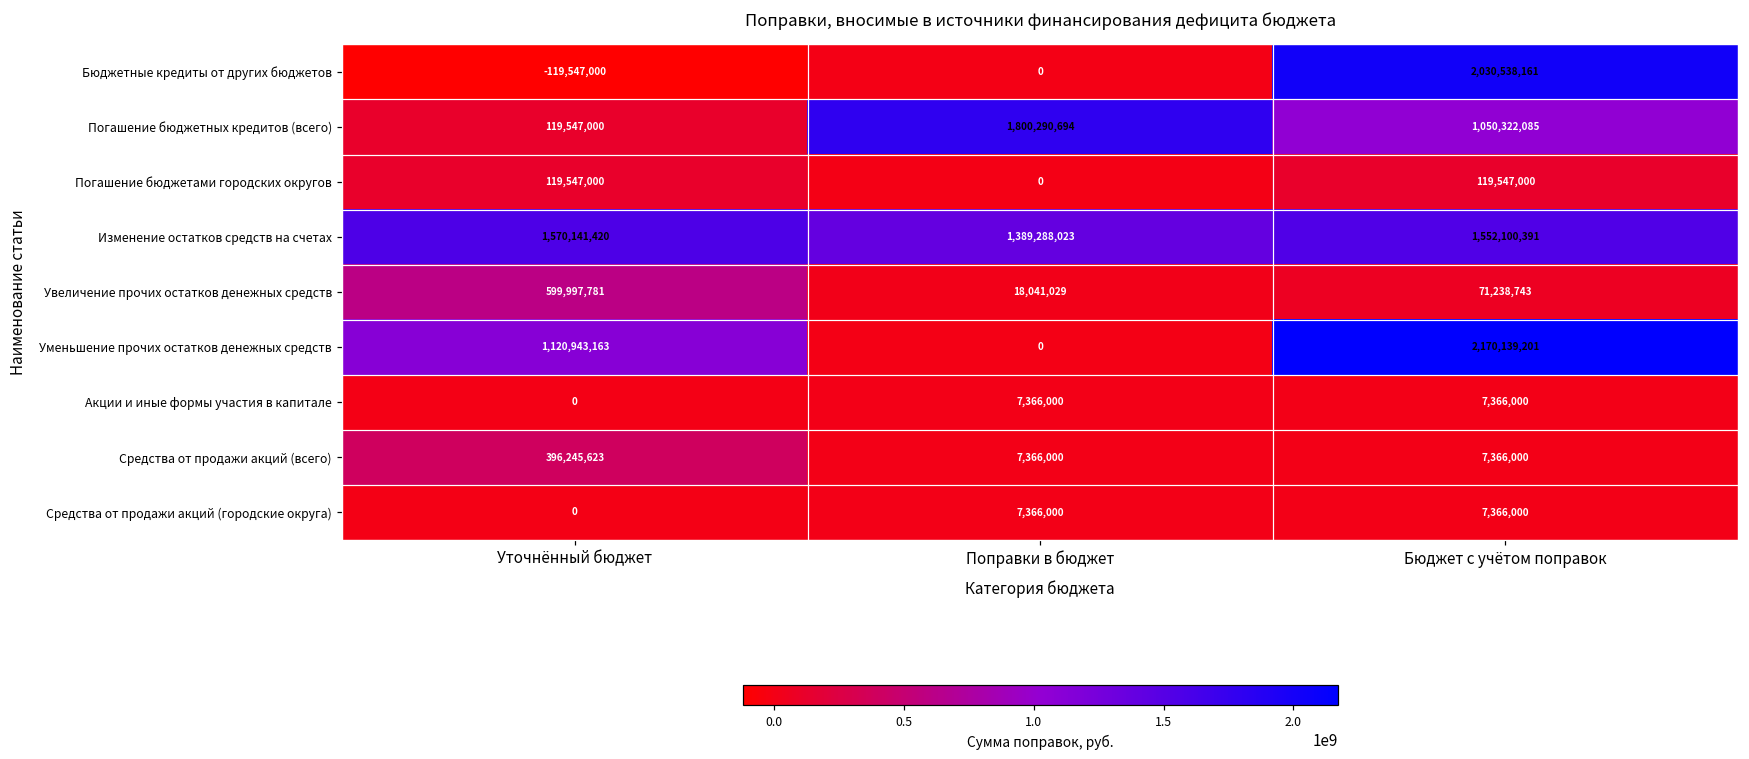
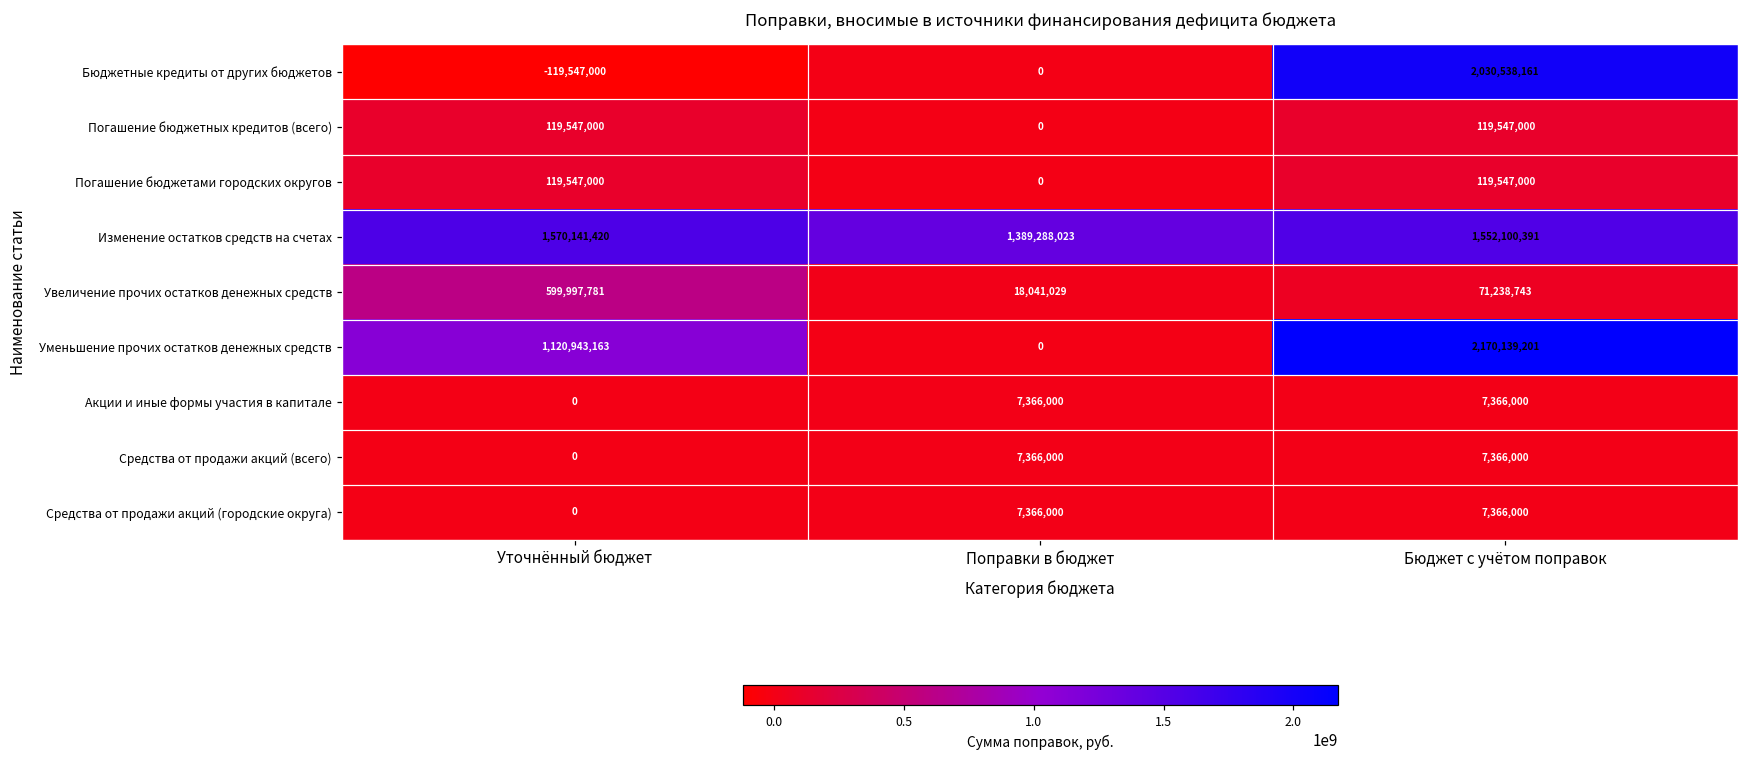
Погашение бюджетных кредитов (всего), Поправки в бюджет: 1,800,290,694 -> 0
Погашение бюджетных кредитов (всего), Бюджет с учётом поправок: 1,050,322,085 -> 119,547,000
Средства от продажи акций (всего), Уточнённый бюджет: 396,245,623 -> 0
